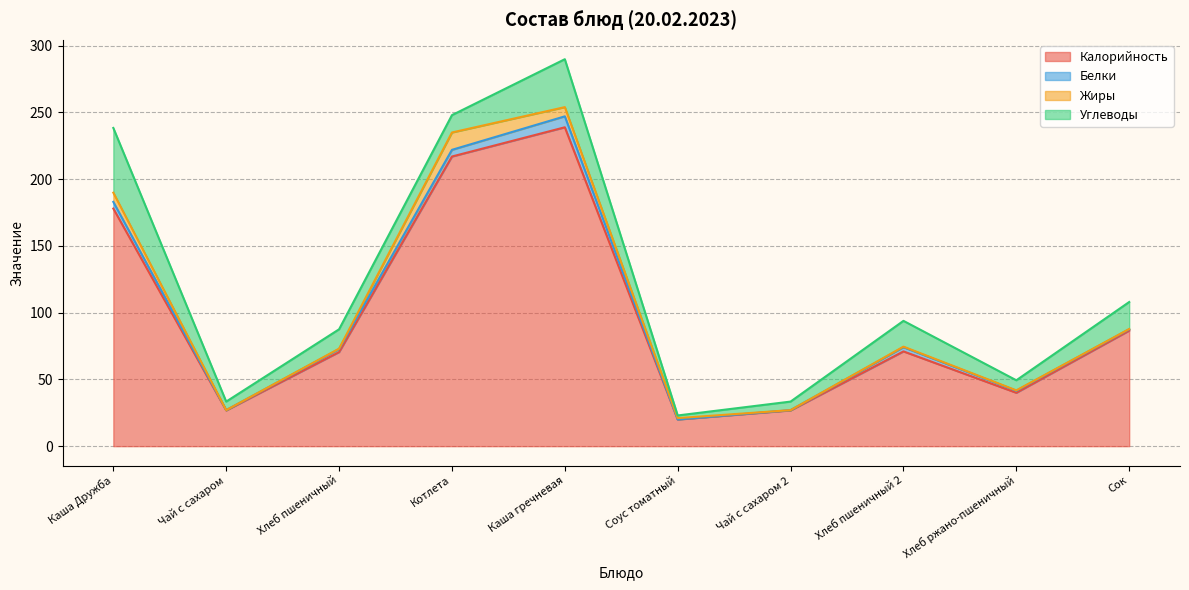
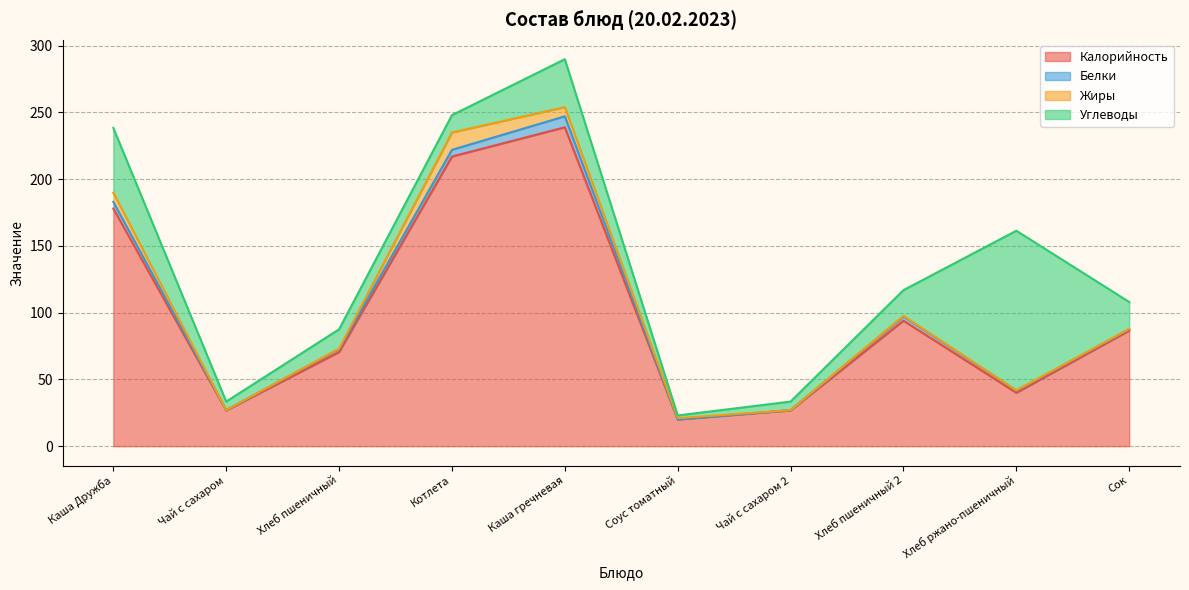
Калорийность, Хлеб пшеничный 2: 71 -> 94
Углеводы, Хлеб ржано-пшеничный: 8 -> 120
